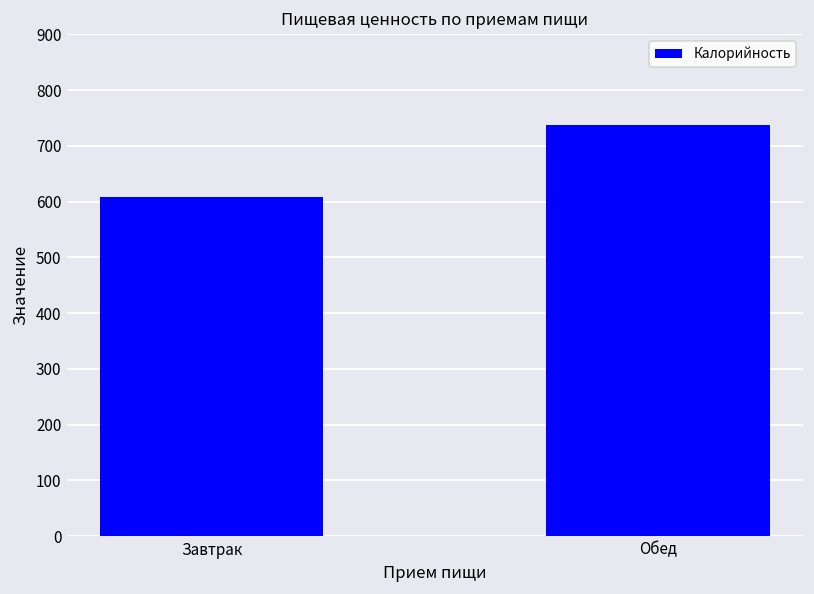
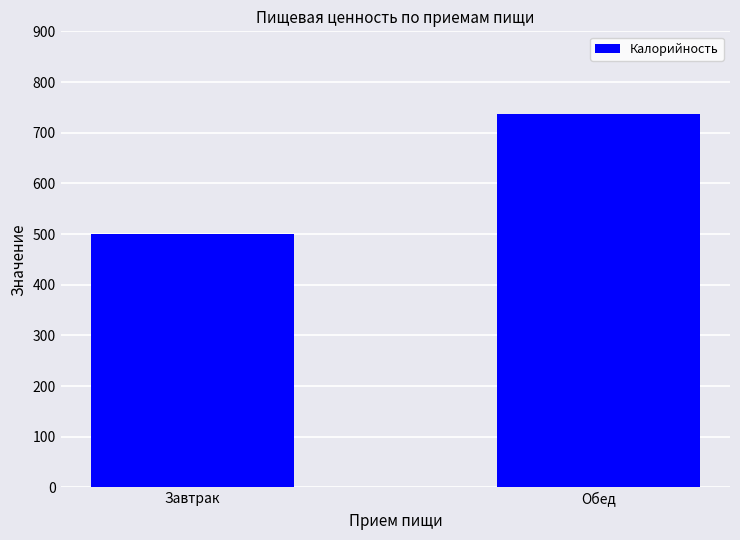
Завтрак: 610 -> 500
